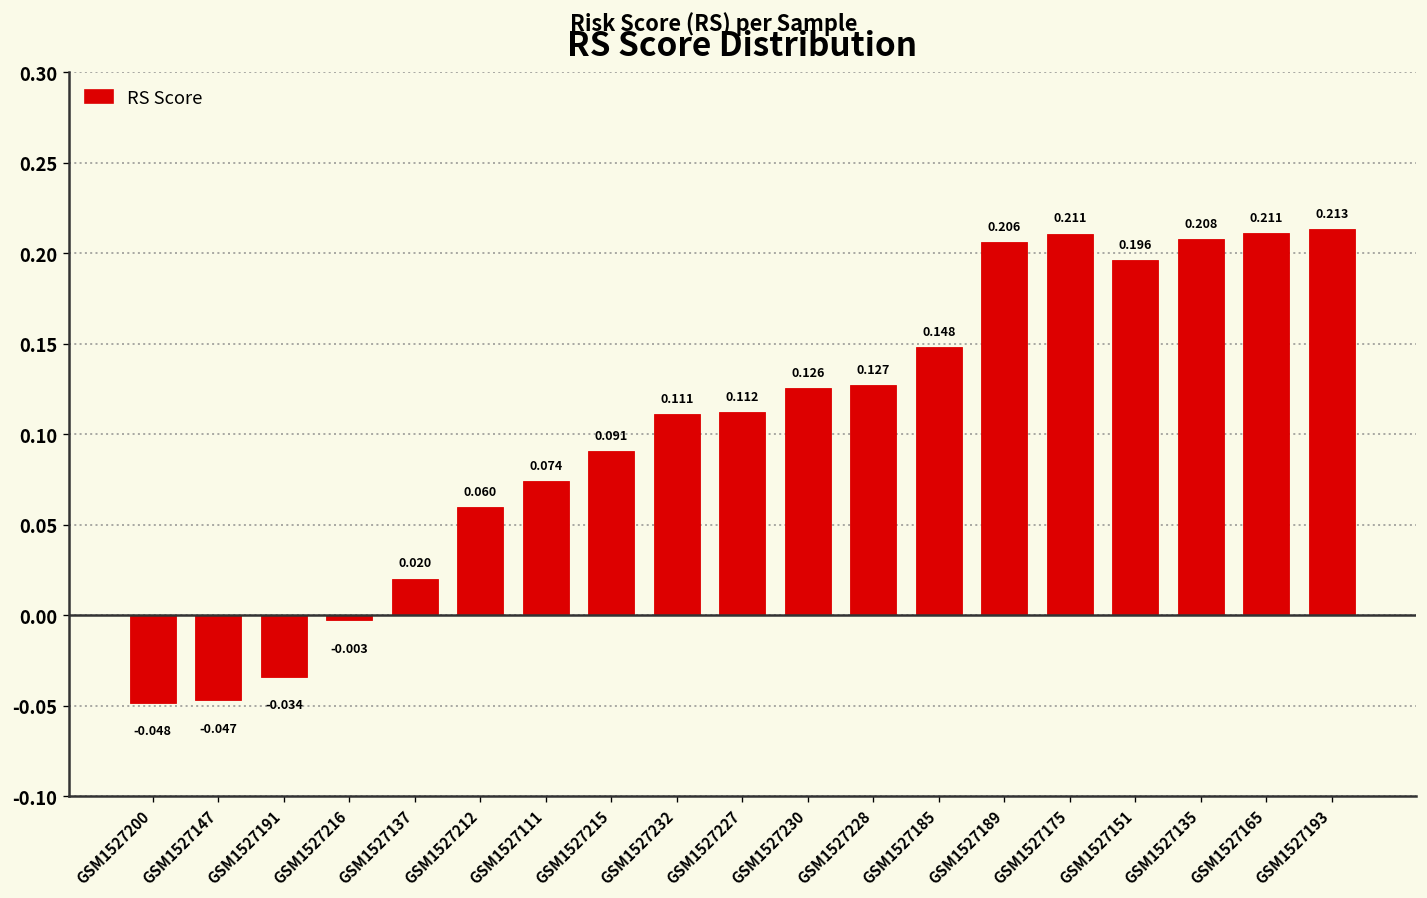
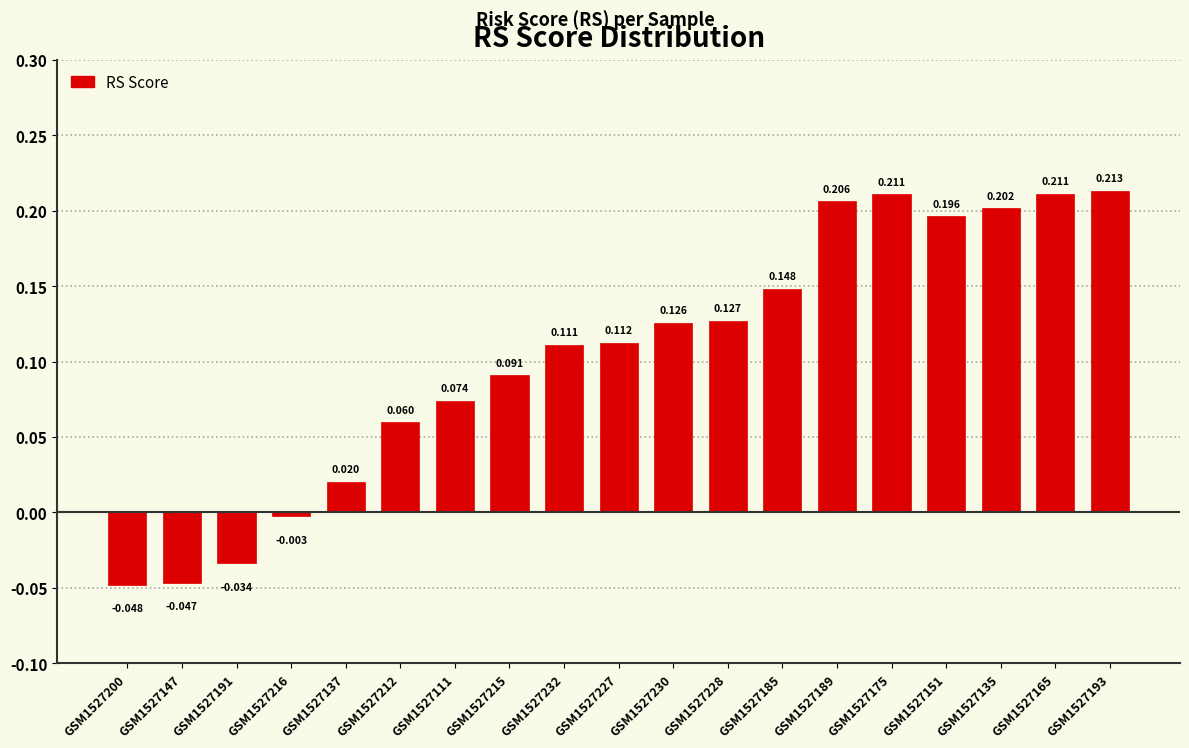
GSM1527135: 0.208 -> 0.202
